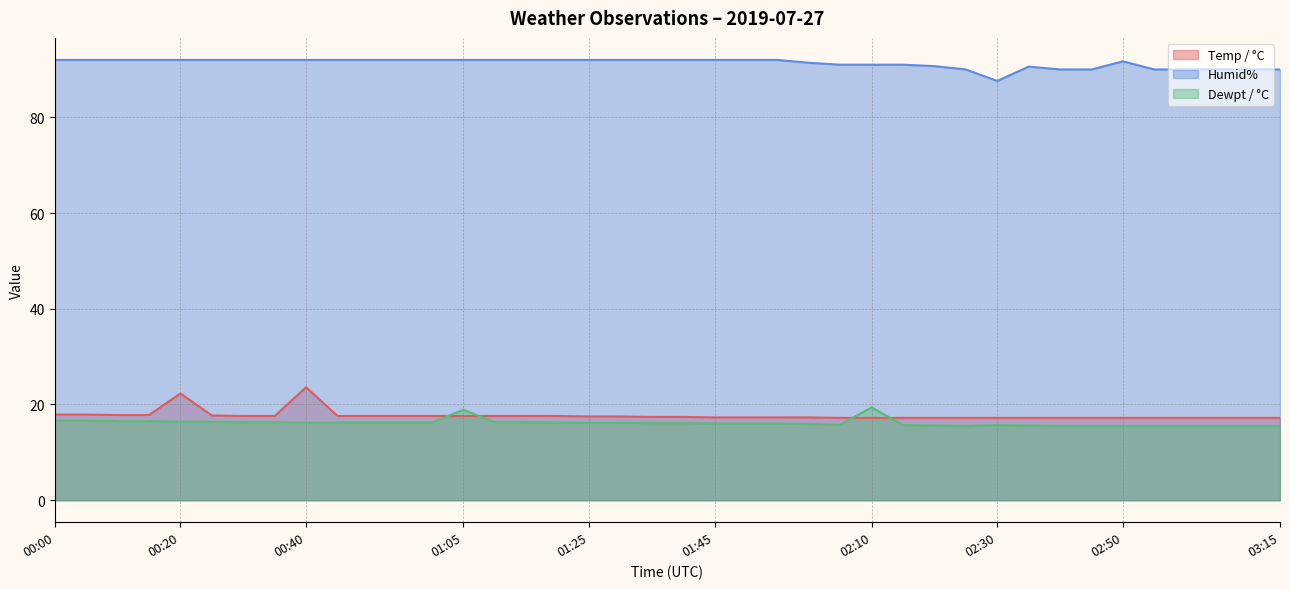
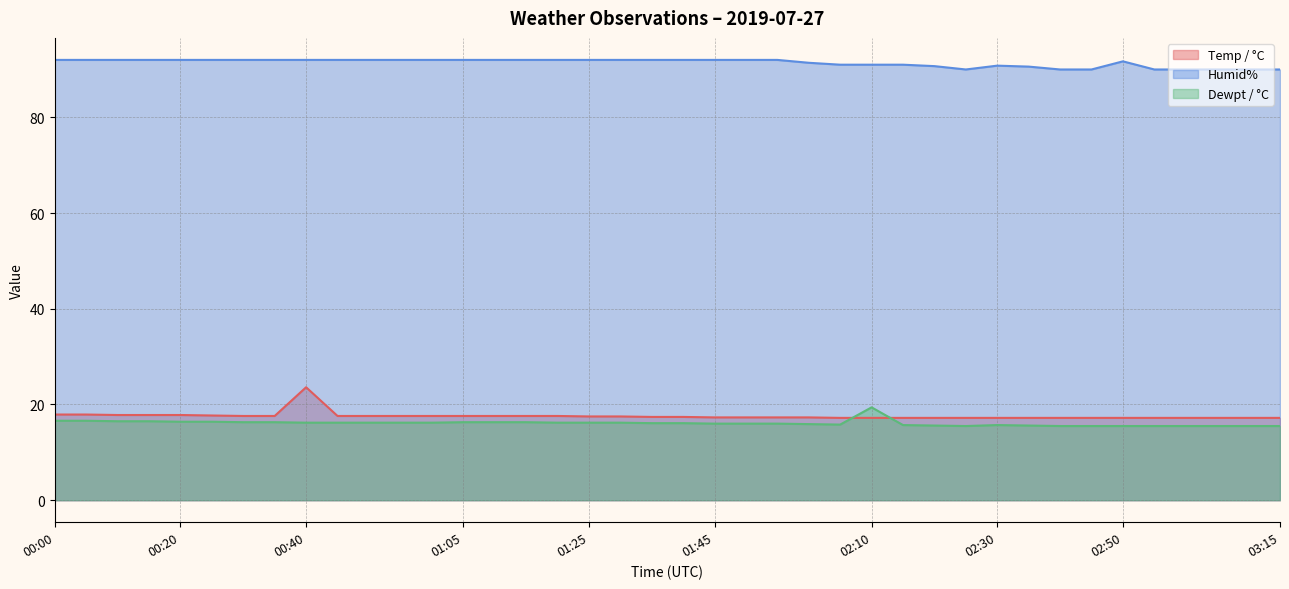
Temp / °C, 00:20: 22 -> 18
Dewpt / °C, 01:05: 19 -> 16
Humid%, 02:30: 88 -> 91
